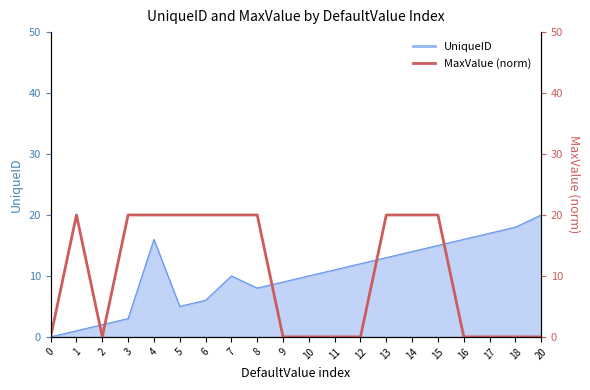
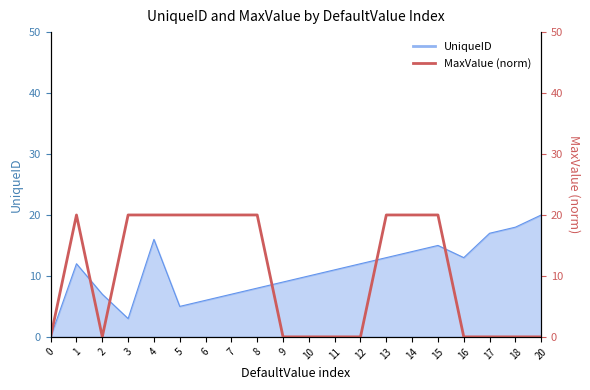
UniqueID, 1: 1 -> 12
UniqueID, 2: 2 -> 7
UniqueID, 7: 10 -> 7
UniqueID, 16: 16 -> 13
